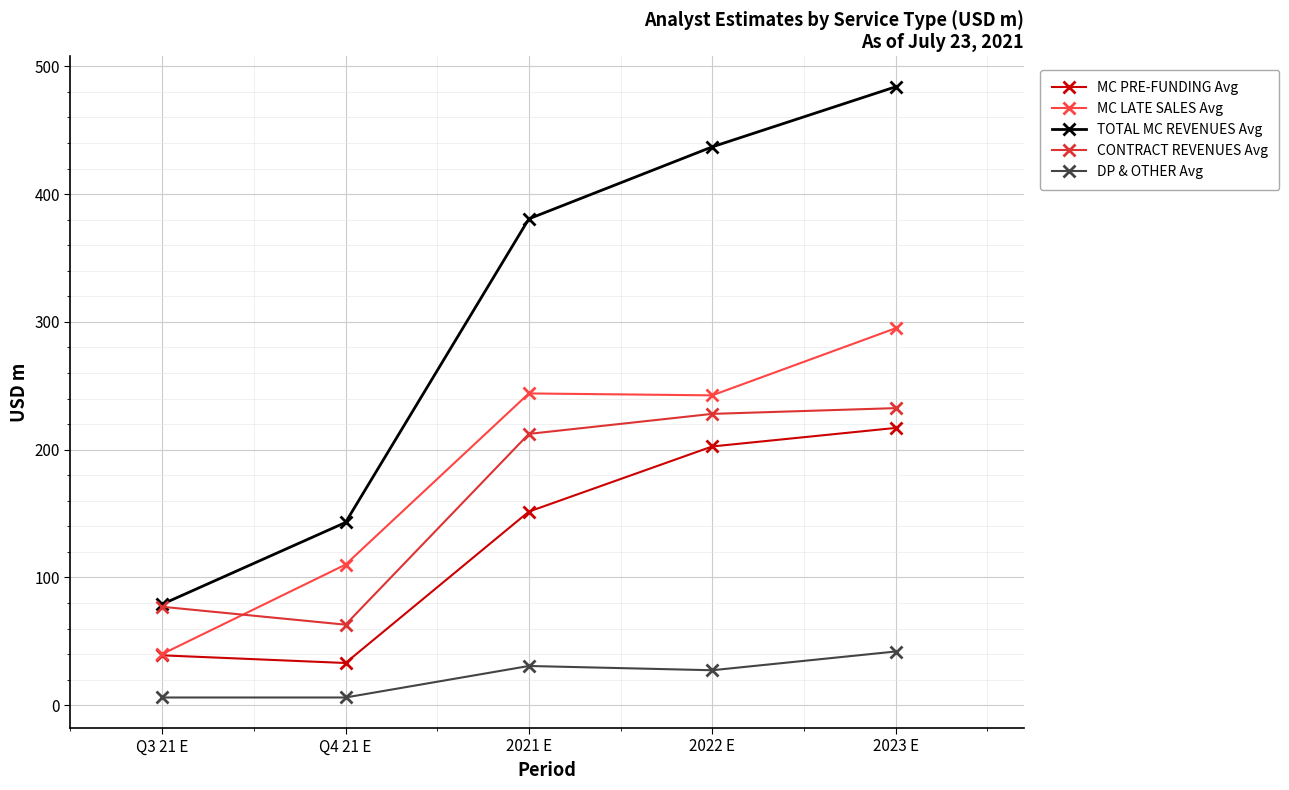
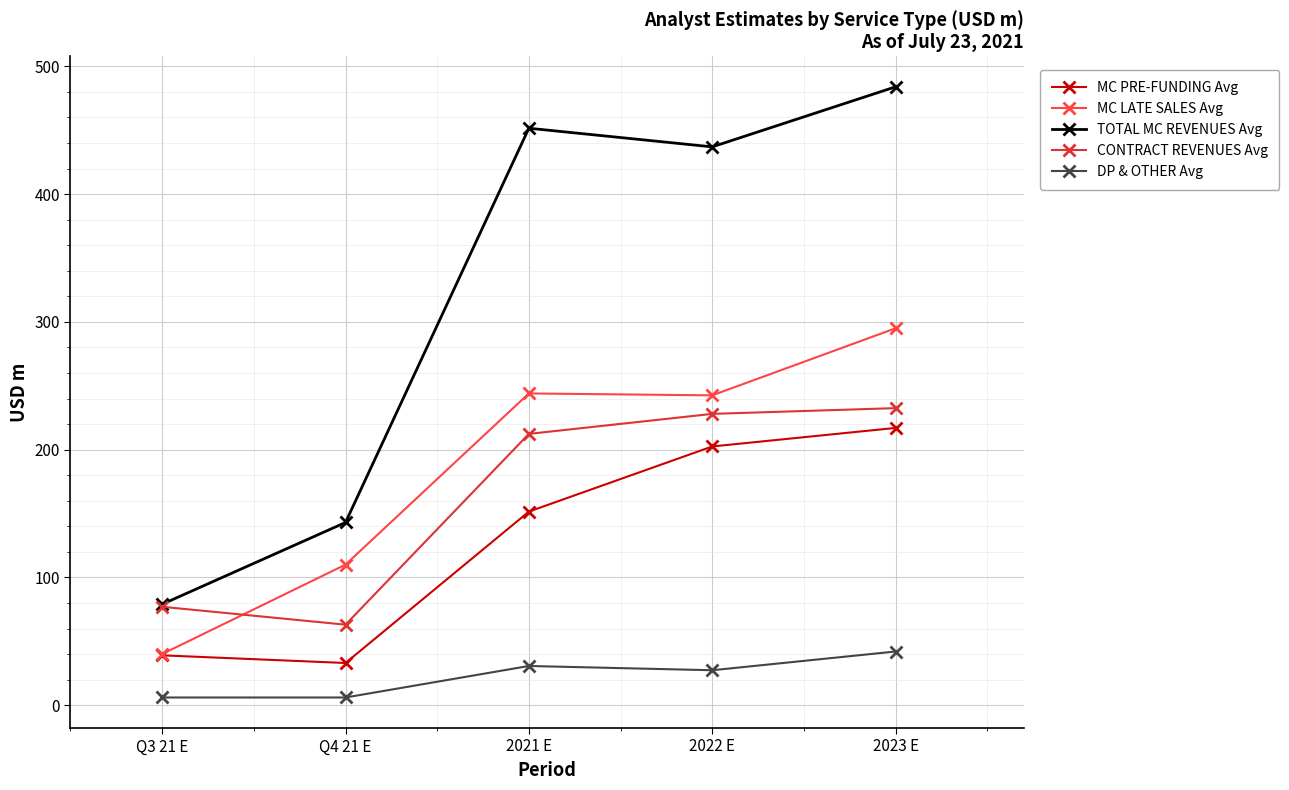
TOTAL MC REVENUES Avg, 2021 E: 381 -> 452
